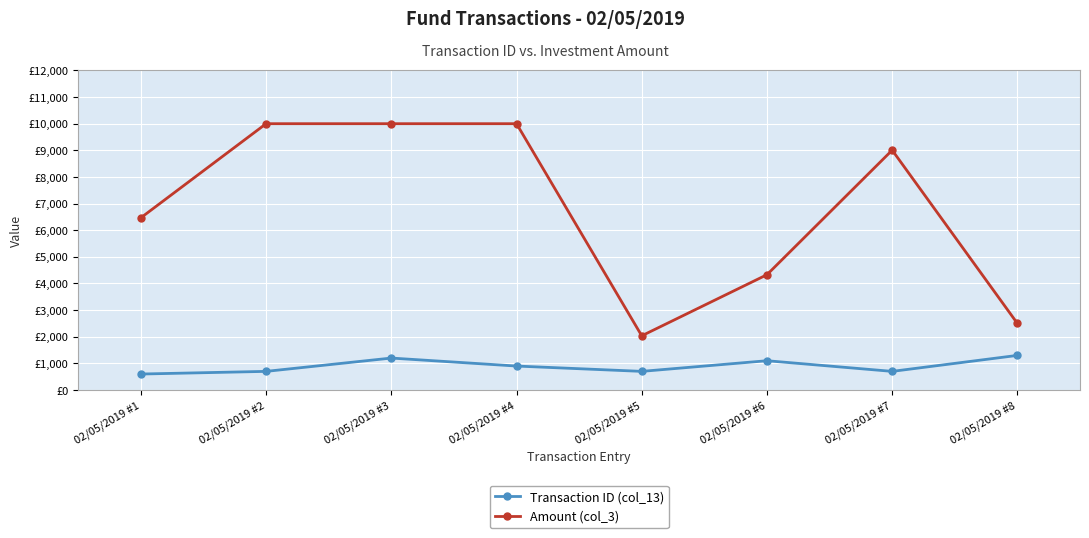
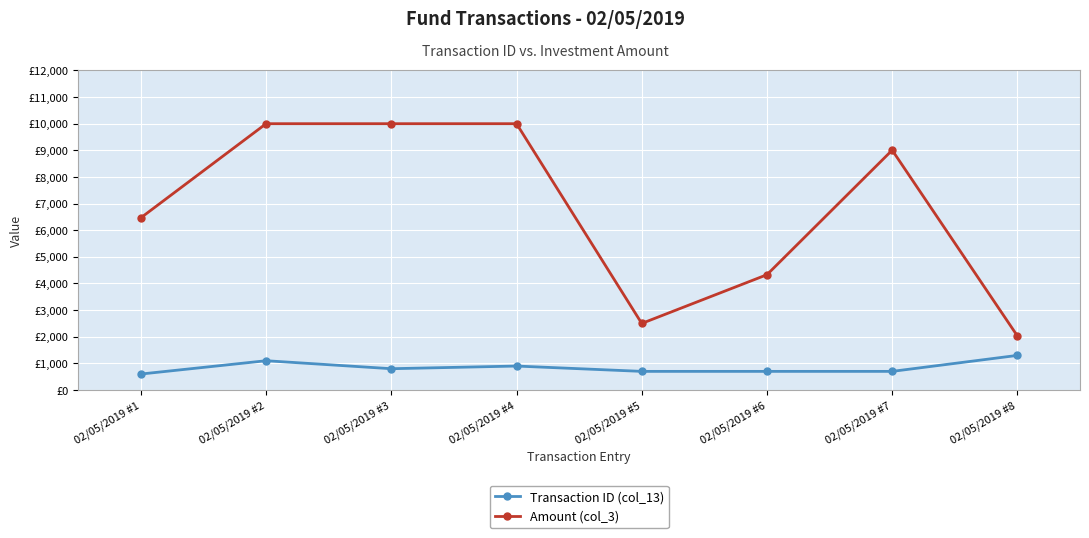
Transaction ID (col_13), 02/05/2019 #2: £700 -> £1,100
Transaction ID (col_13), 02/05/2019 #3: £1,200 -> £800
Amount (col_3), 02/05/2019 #5: £2,000 -> £2,500
Transaction ID (col_13), 02/05/2019 #6: £1,100 -> £700
Amount (col_3), 02/05/2019 #8: £2,500 -> £2,000
